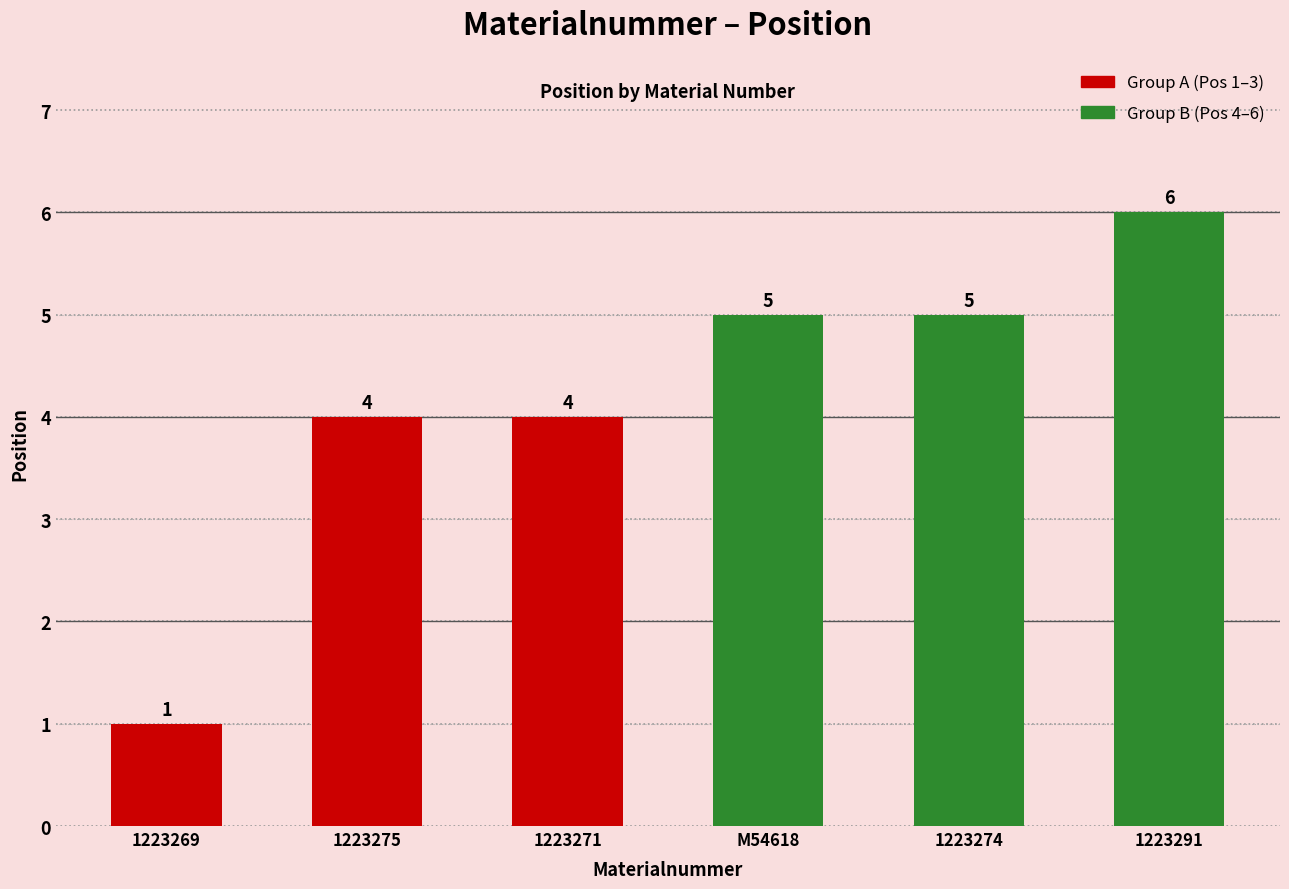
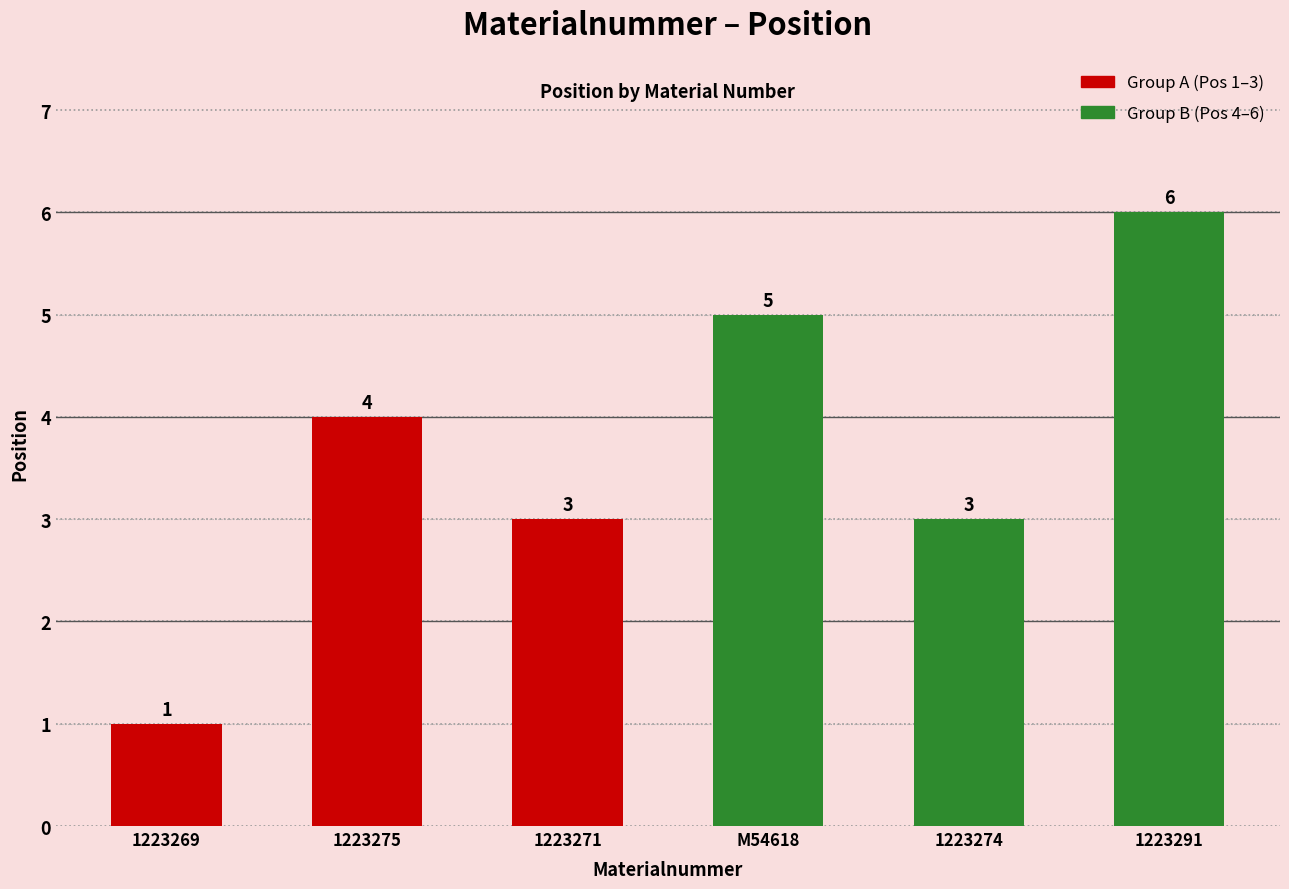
1223271: 4 -> 3
1223274: 5 -> 3
